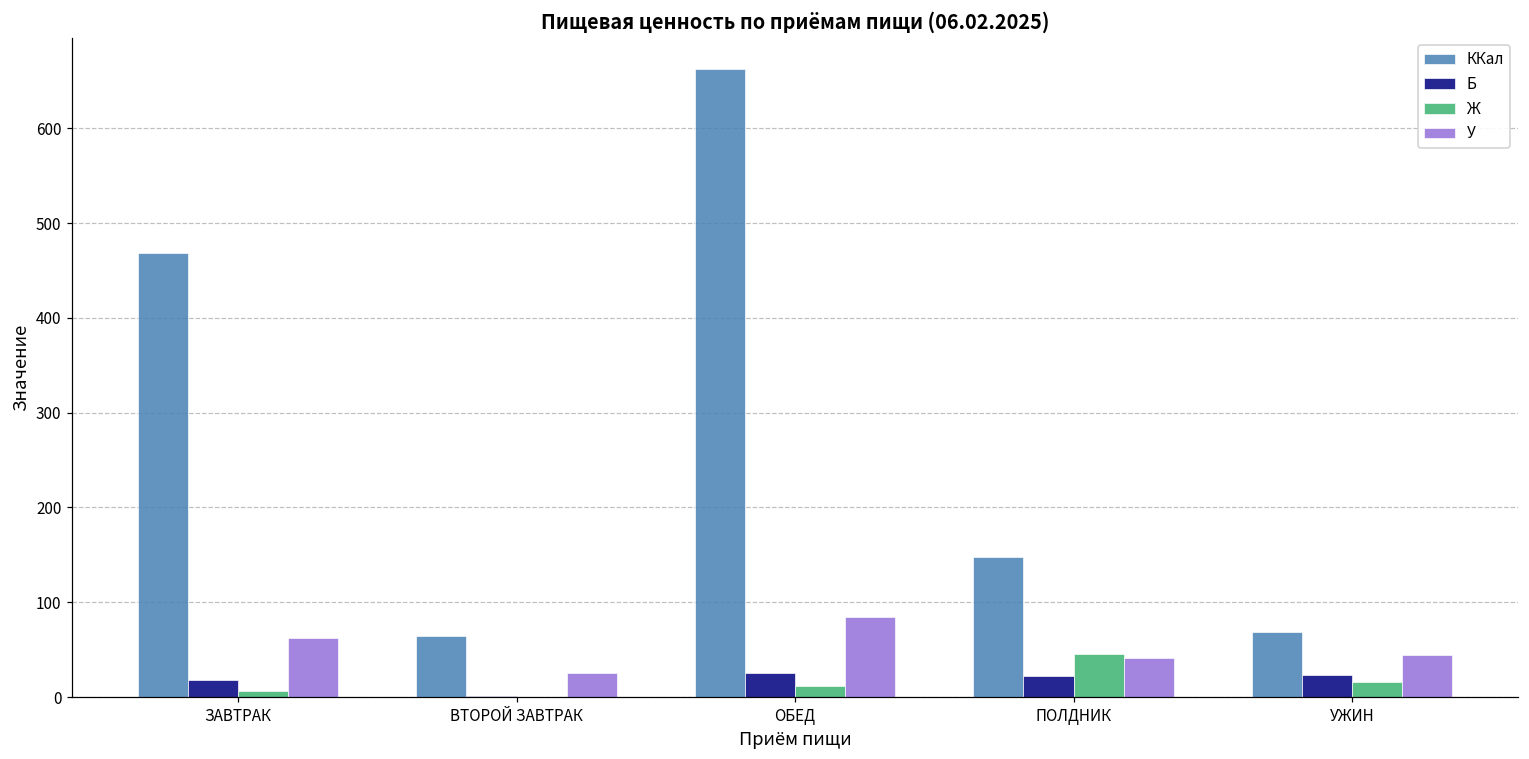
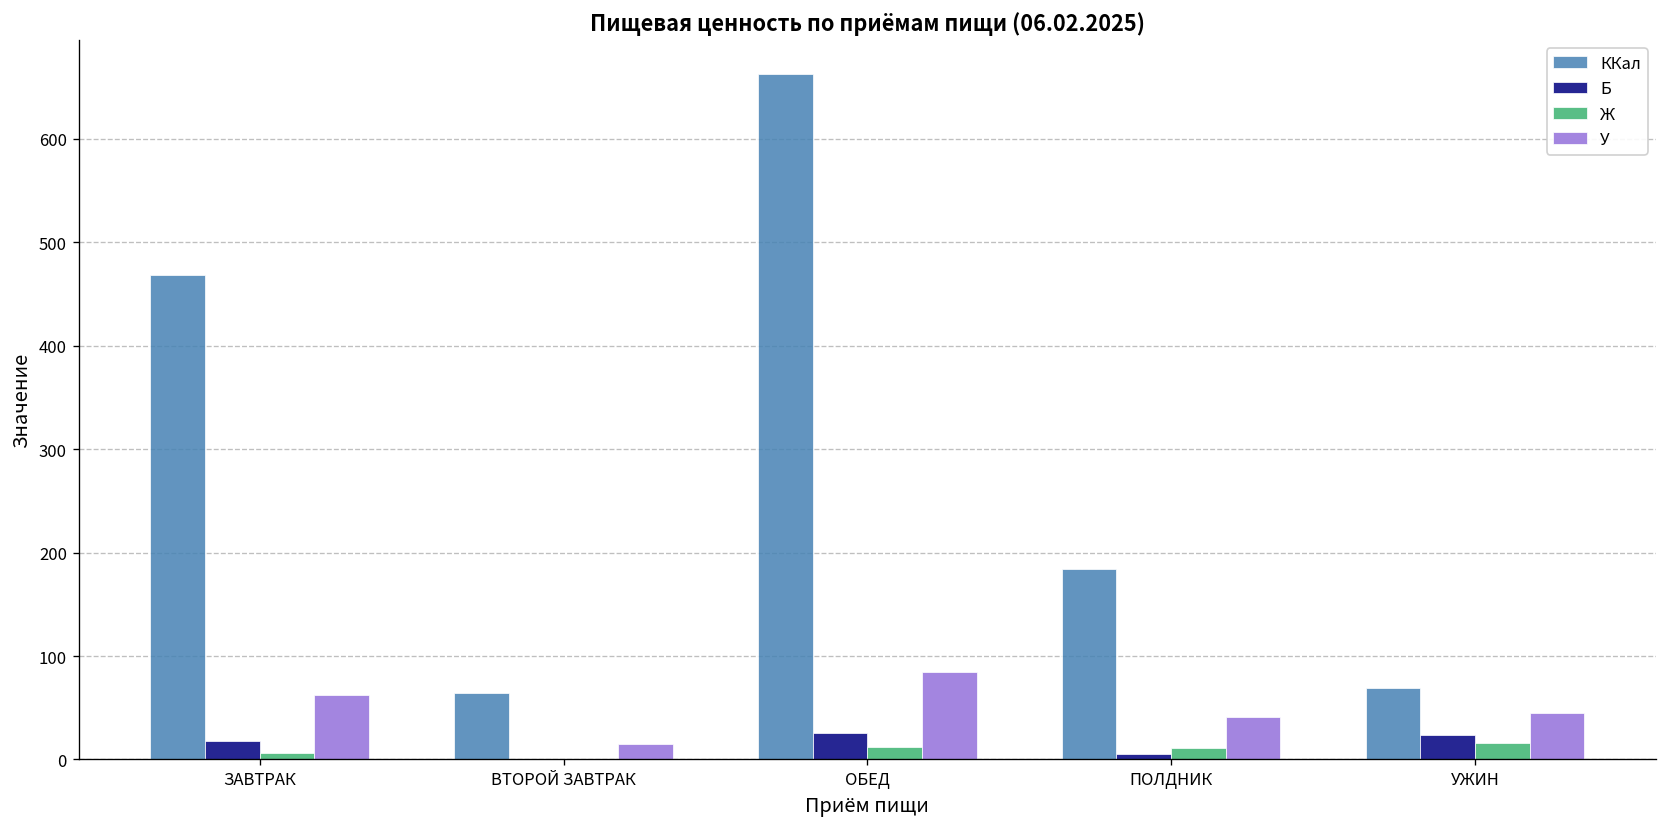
У, ВТОРОЙ ЗАВТРАК: 30 -> 20
ККал, ПОЛДНИК: 150 -> 180
Б, ПОЛДНИК: 20 -> 10
Ж, ПОЛДНИК: 50 -> 10
